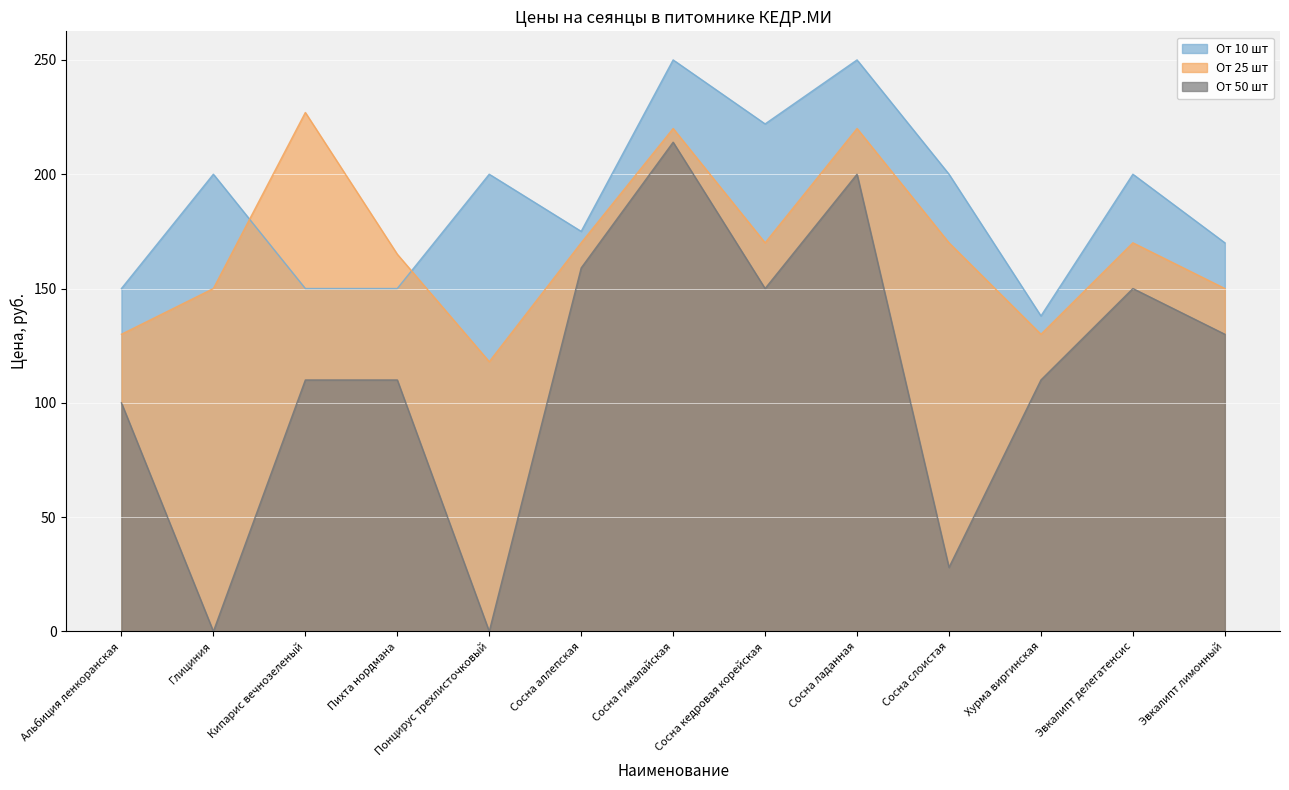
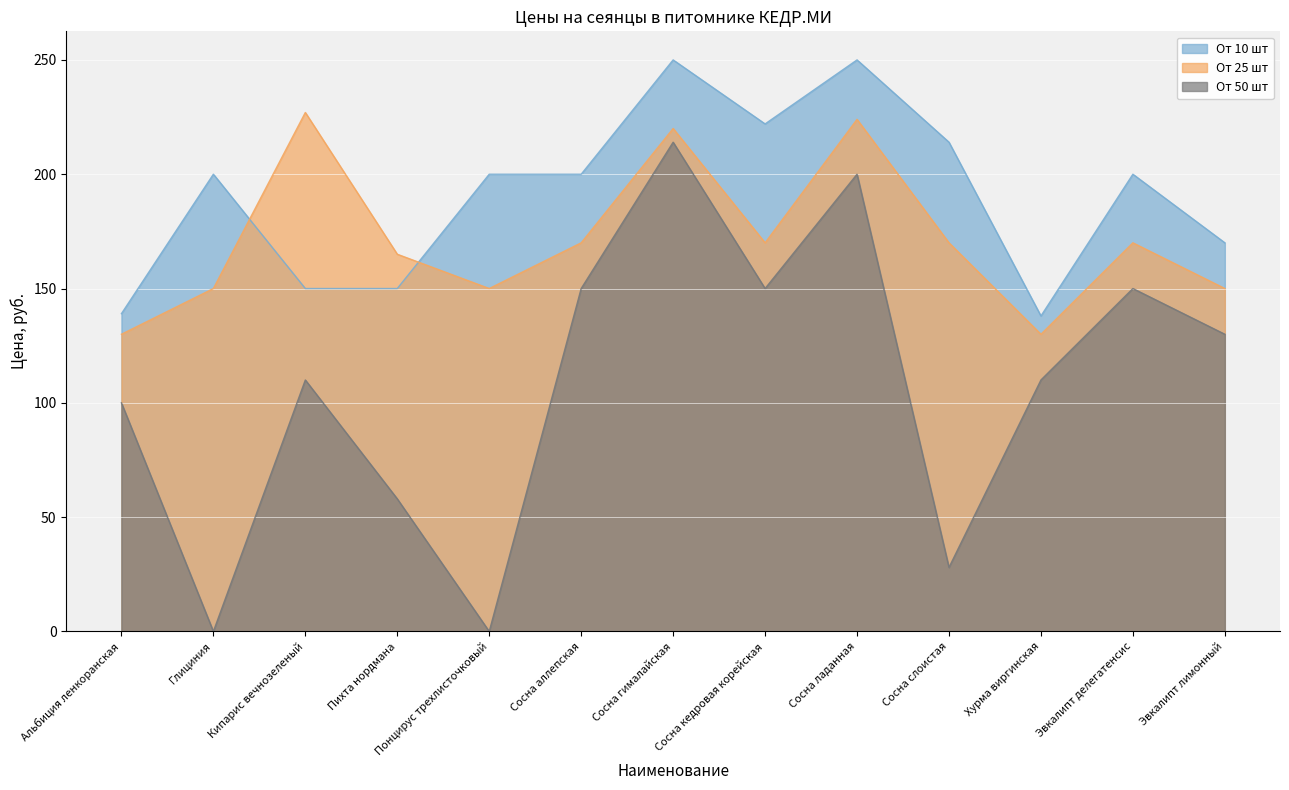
От 10 шт, Альбиция ленкоранская: 150 -> 139
От 50 шт, Пихта нордмана: 110 -> 58
От 25 шт, Понцирус трехлисточковый: 118 -> 150
От 10 шт, Сосна аллепская: 175 -> 200
От 50 шт, Сосна аллепская: 159 -> 150
От 25 шт, Сосна ладанная: 220 -> 224
От 10 шт, Сосна слоистая: 200 -> 214
